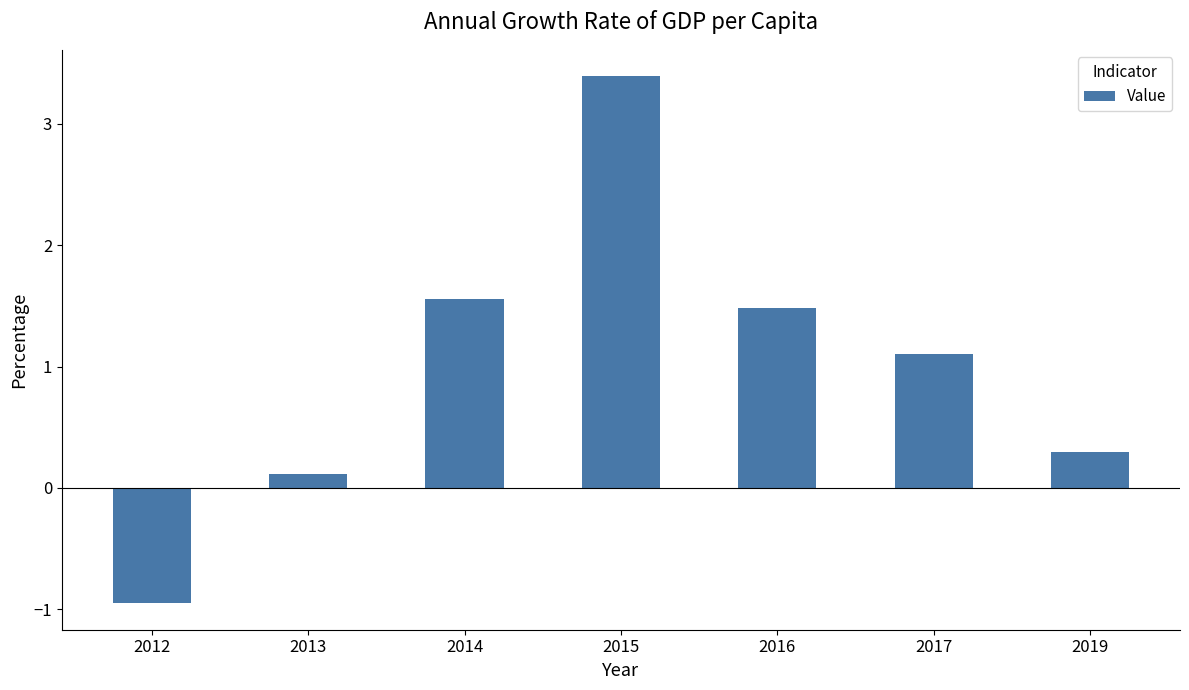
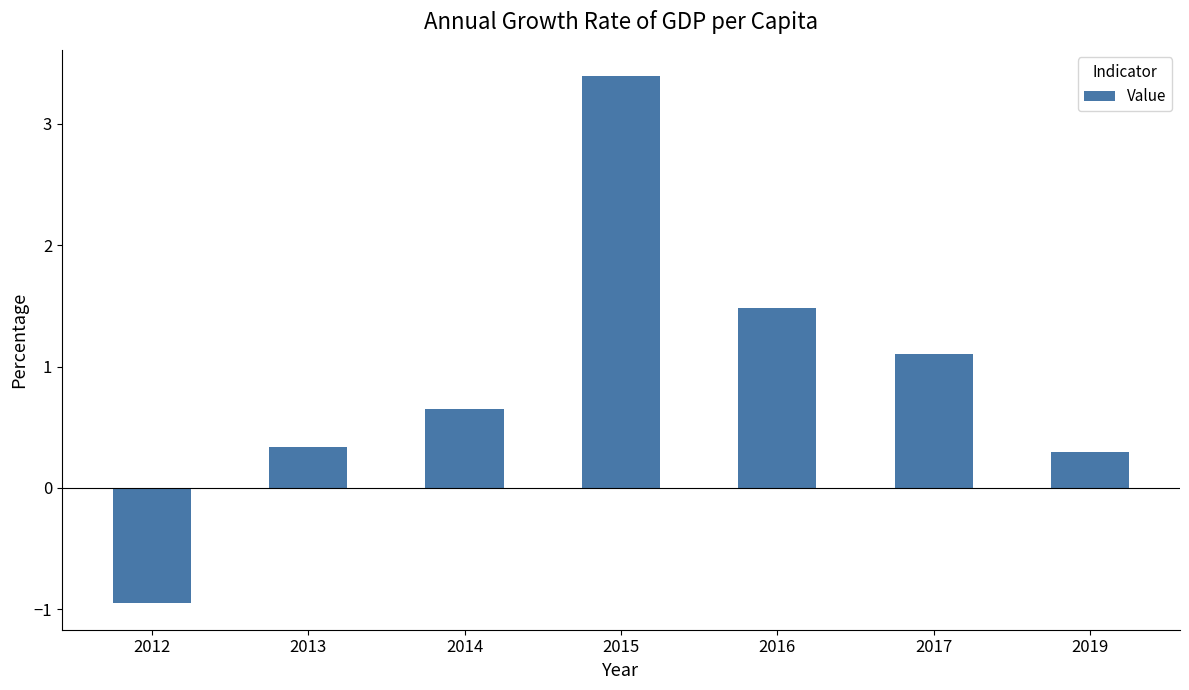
2013: 0.12 -> 0.34
2014: 1.56 -> 0.65
